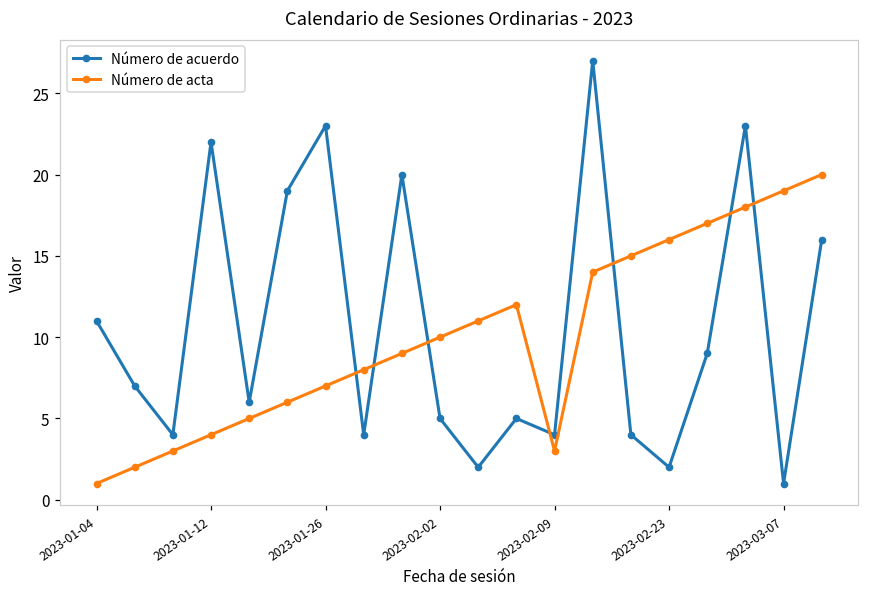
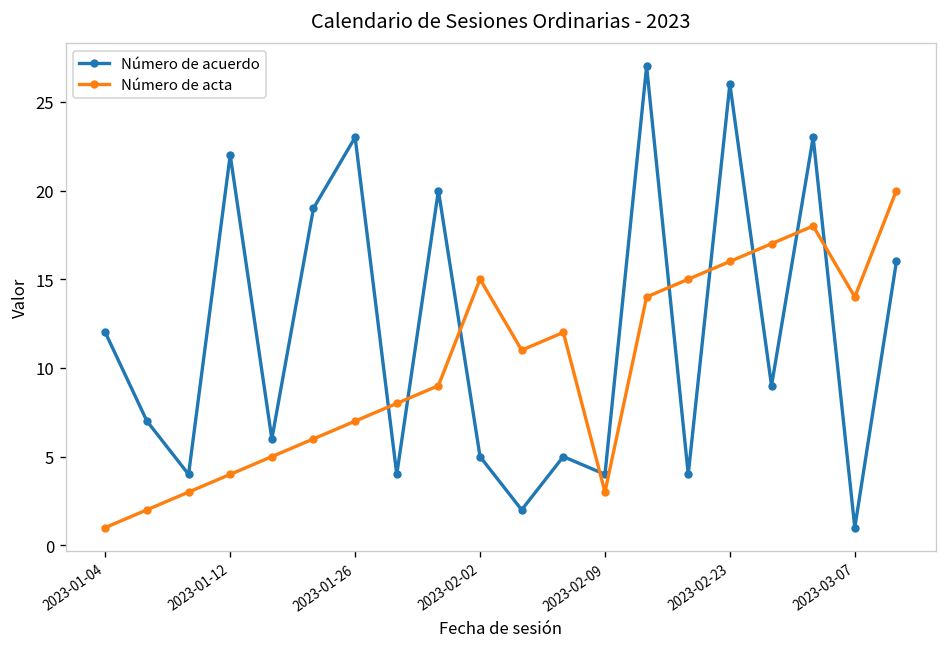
Número de acuerdo, 2023-01-04: 11 -> 12
Número de acta, 2023-02-02: 10 -> 15
Número de acuerdo, 2023-02-23: 2 -> 26
Número de acta, 2023-03-07: 19 -> 14
